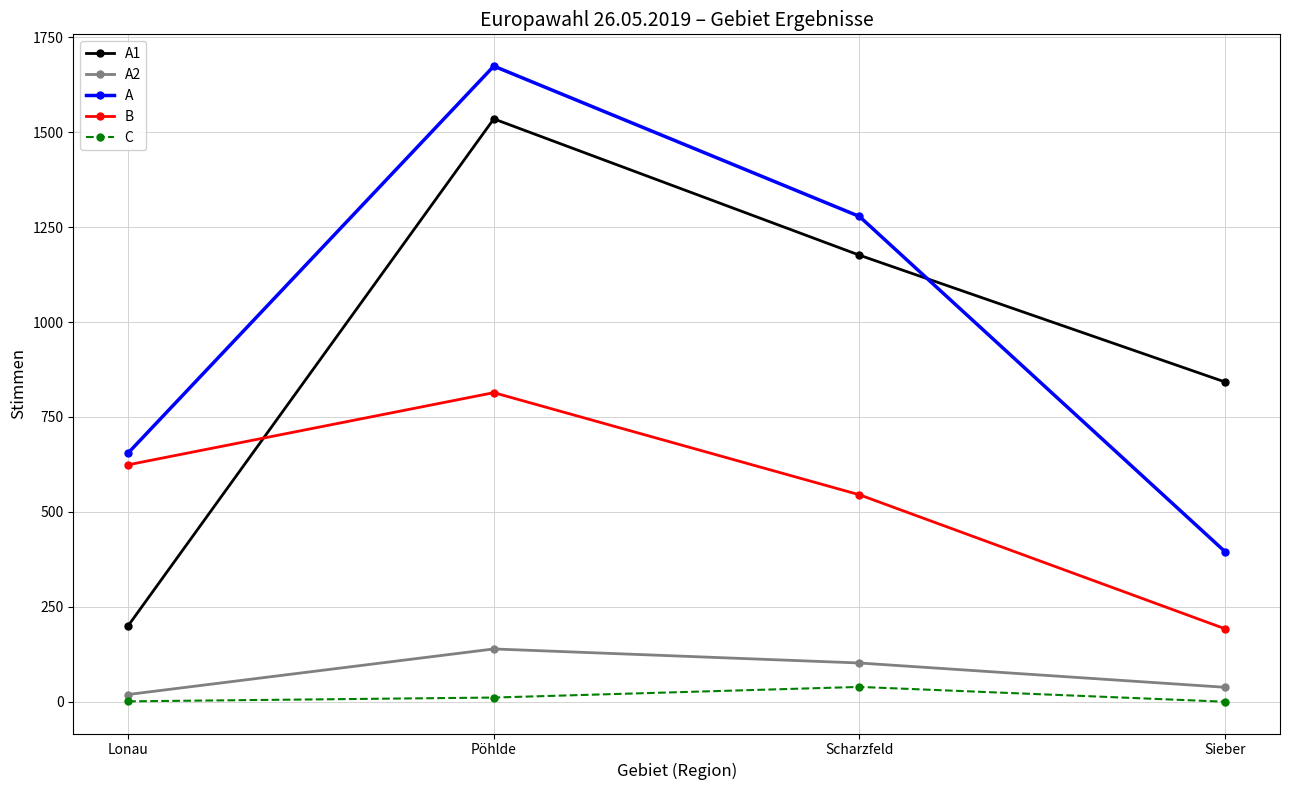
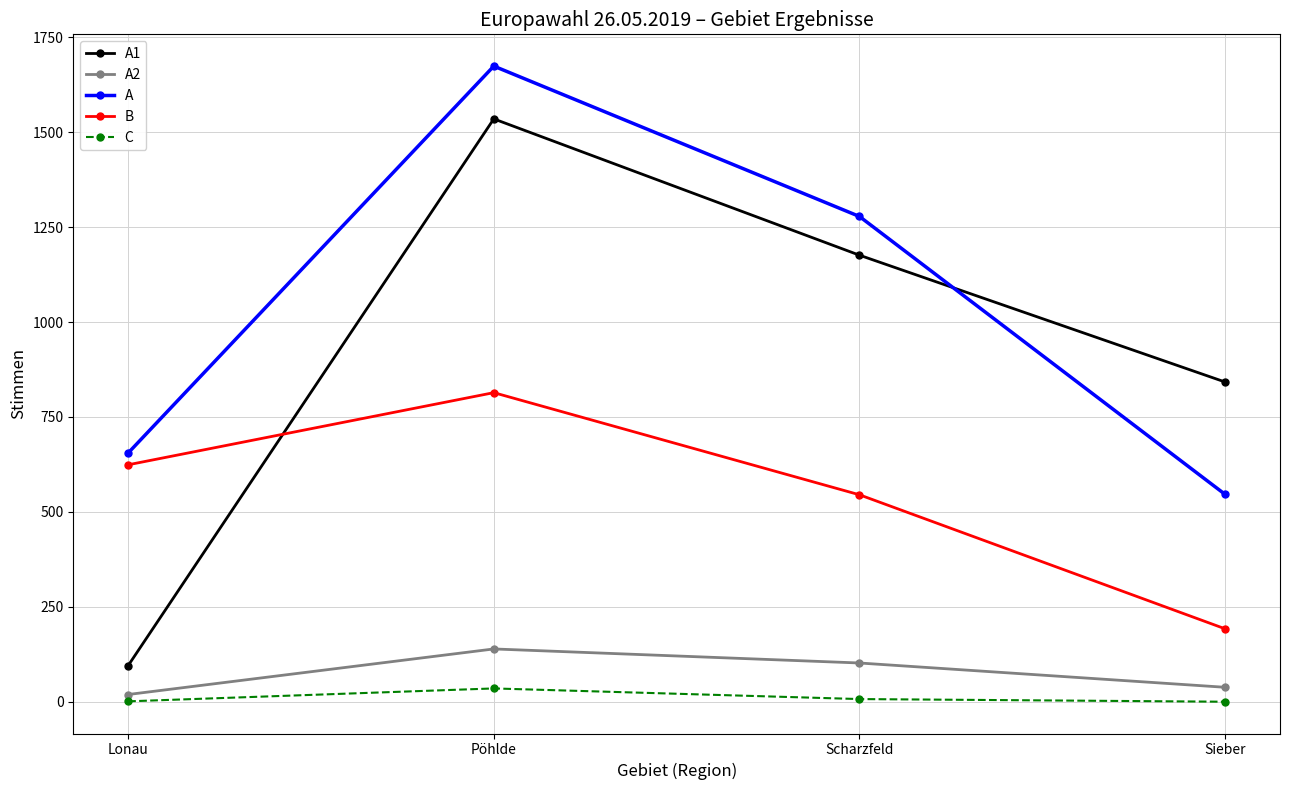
A1, Lonau: 200 -> 100
C, Pöhlde: 10 -> 40
C, Scharzfeld: 40 -> 10
A, Sieber: 400 -> 550
